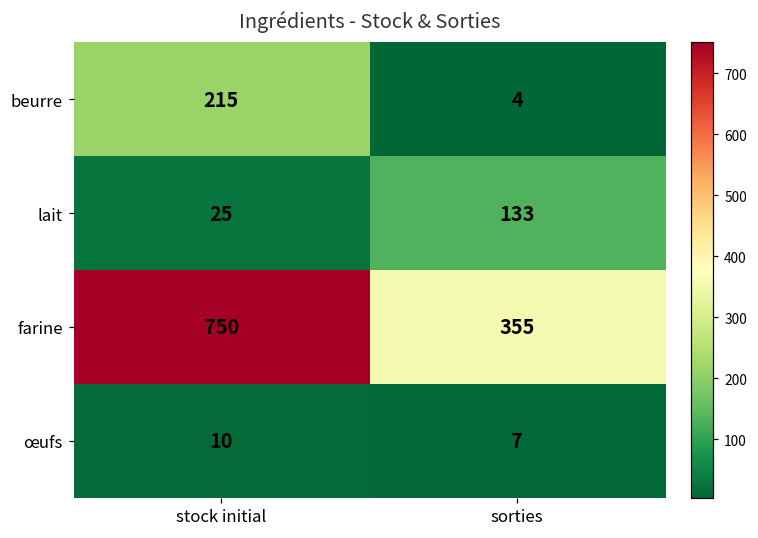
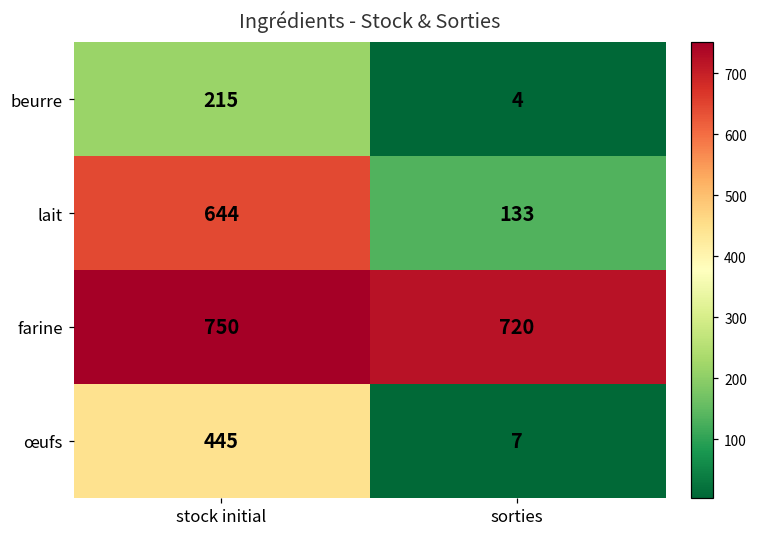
lait, stock initial: 25 -> 644
farine, sorties: 355 -> 720
œufs, stock initial: 10 -> 445
